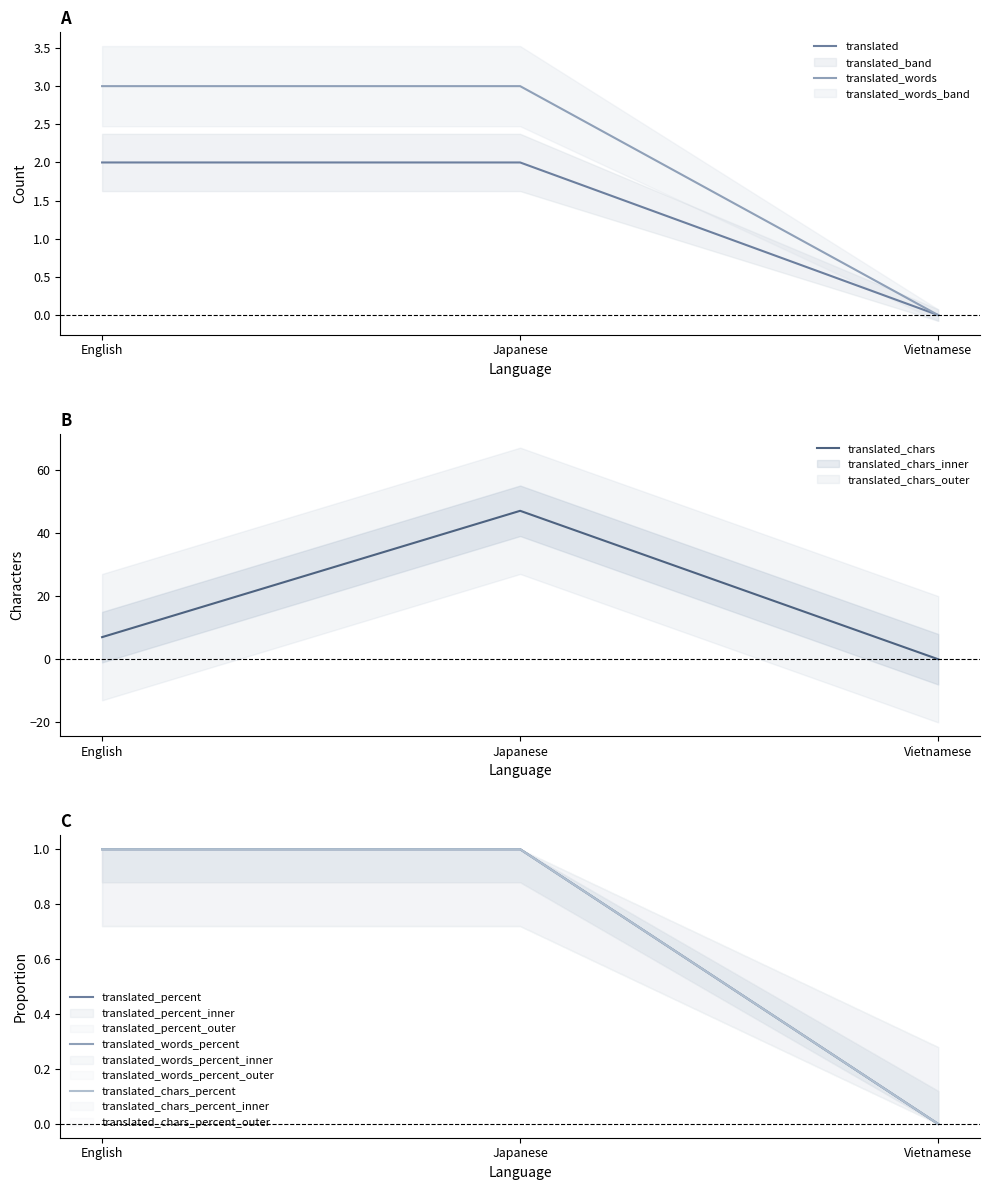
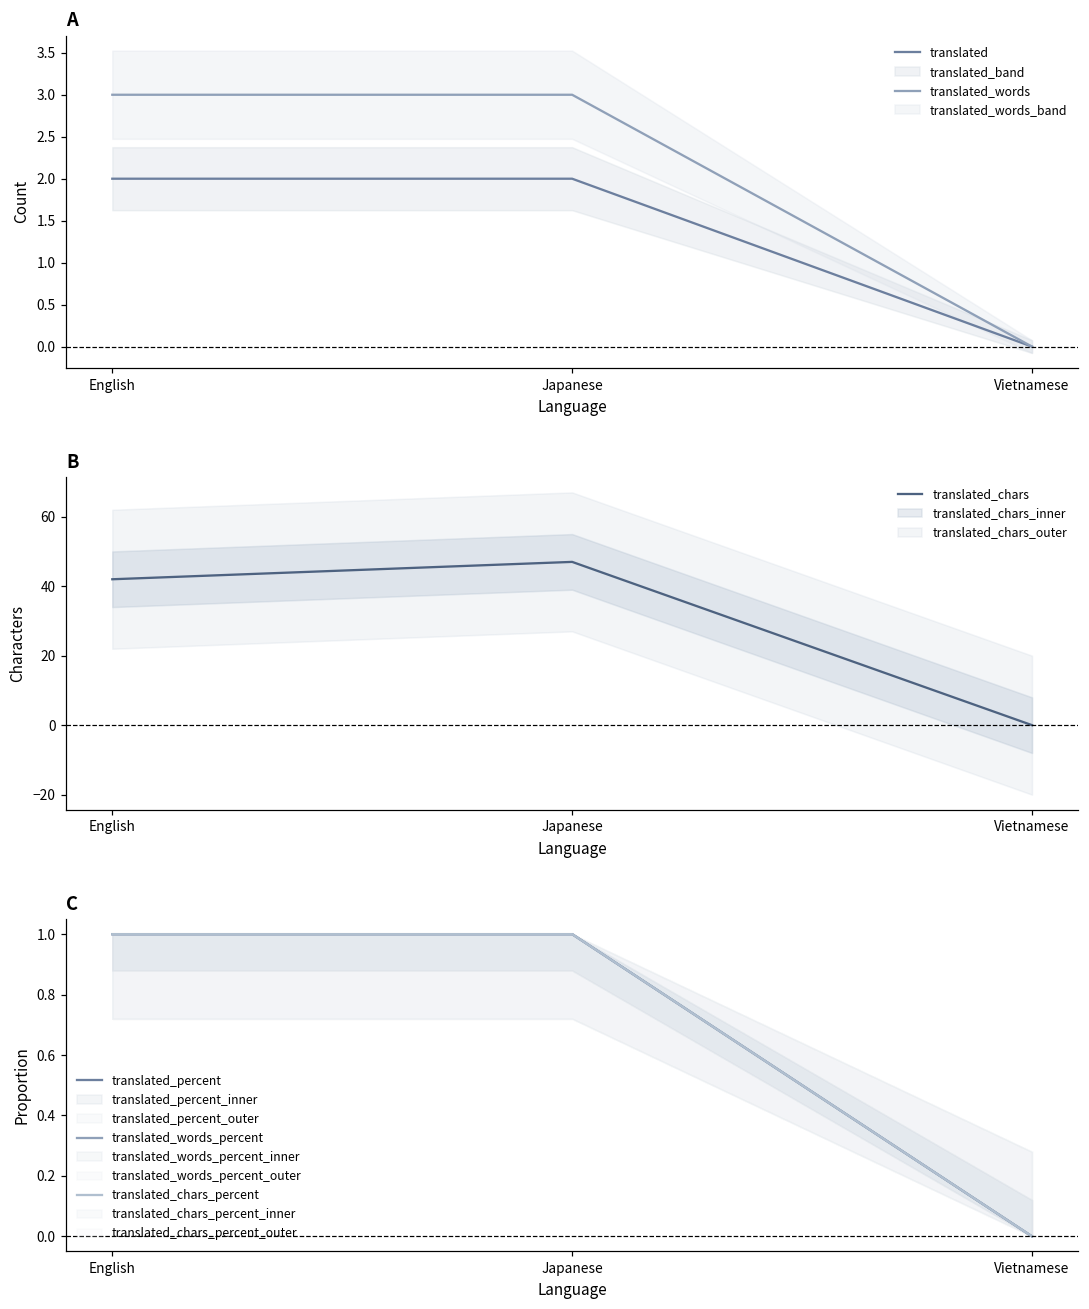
B, translated_chars, English: 7 -> 42
